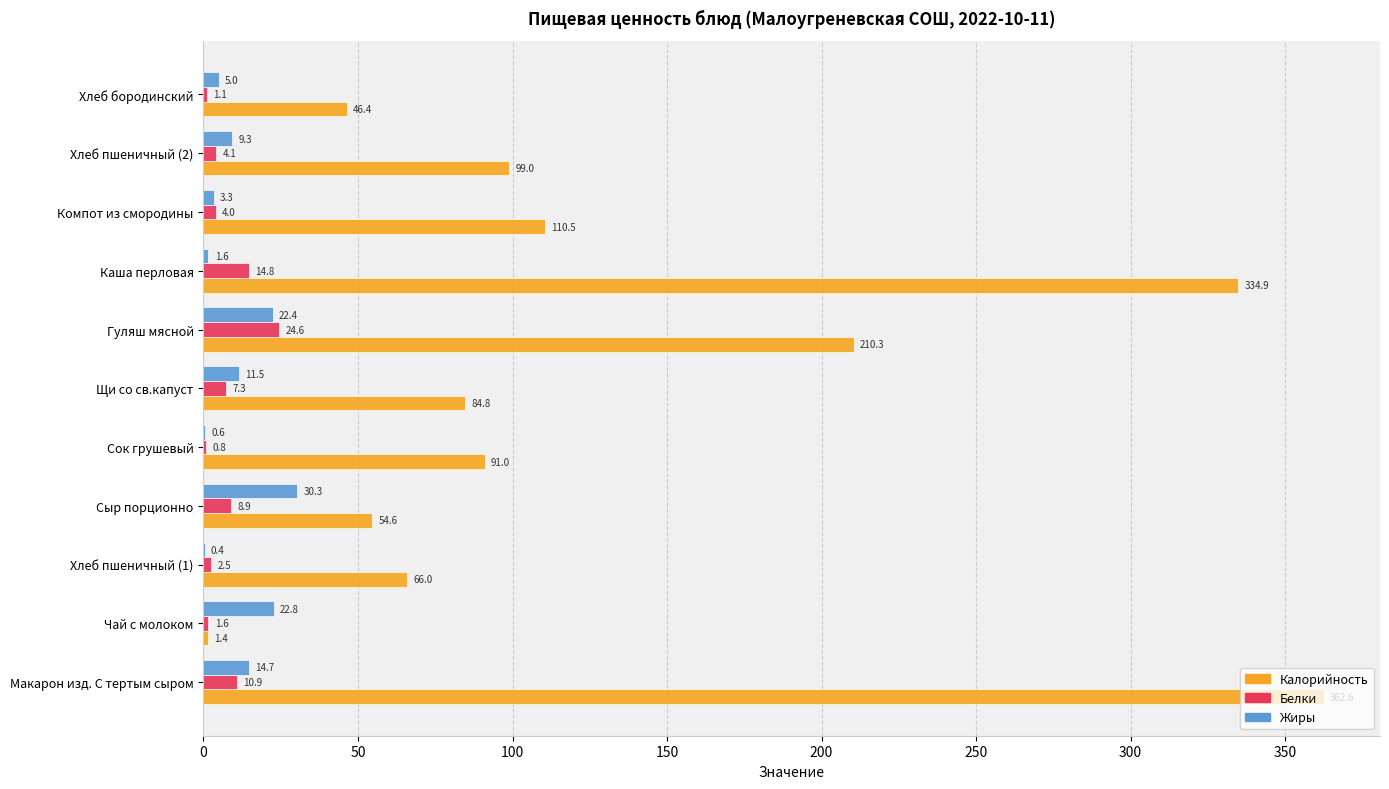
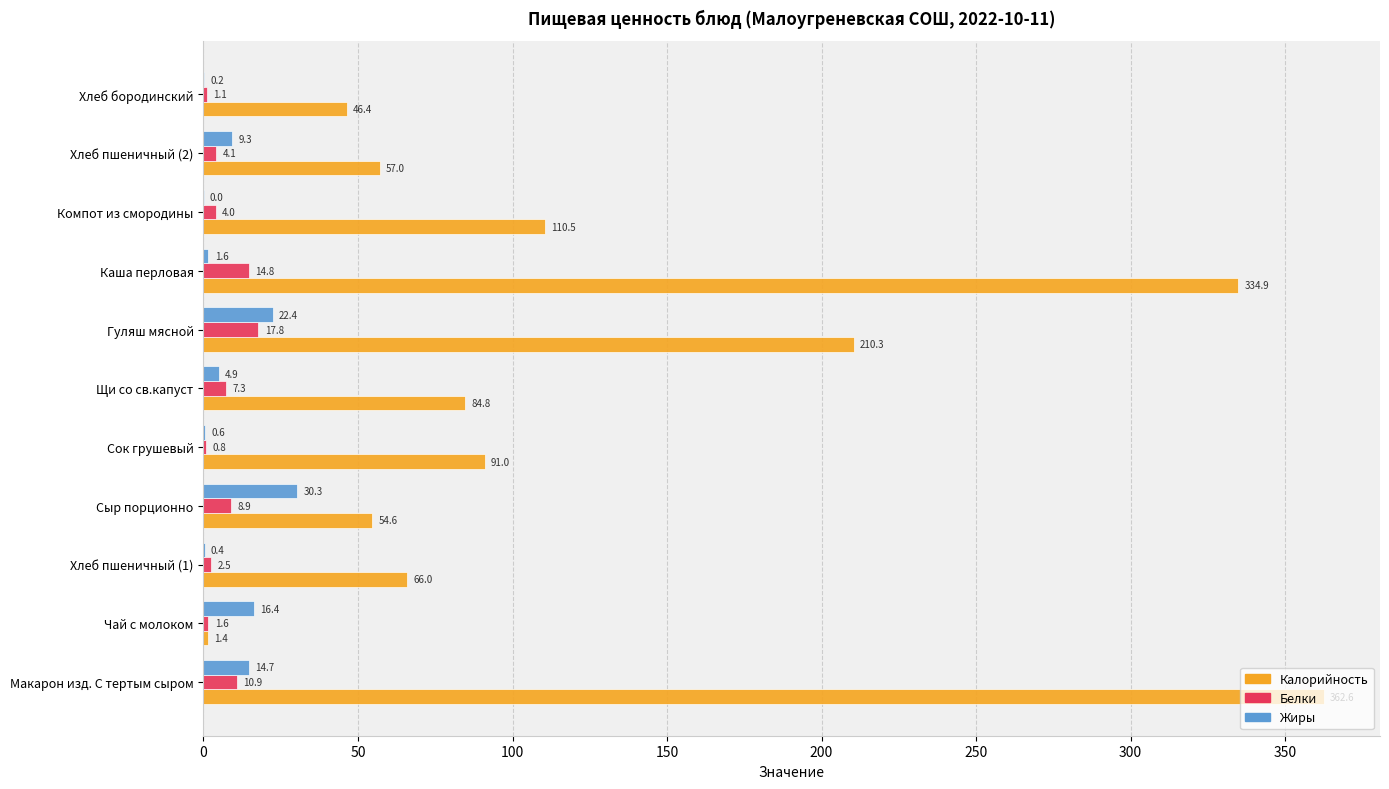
Жиры, Хлеб бородинский: 5.0 -> 0.2
Калорийность, Хлеб пшеничный (2): 99.0 -> 57.0
Жиры, Компот из смородины: 3.3 -> 0.0
Белки, Гуляш мясной: 24.6 -> 17.8
Жиры, Щи со св.капуст: 11.5 -> 4.9
Жиры, Чай с молоком: 22.8 -> 16.4
